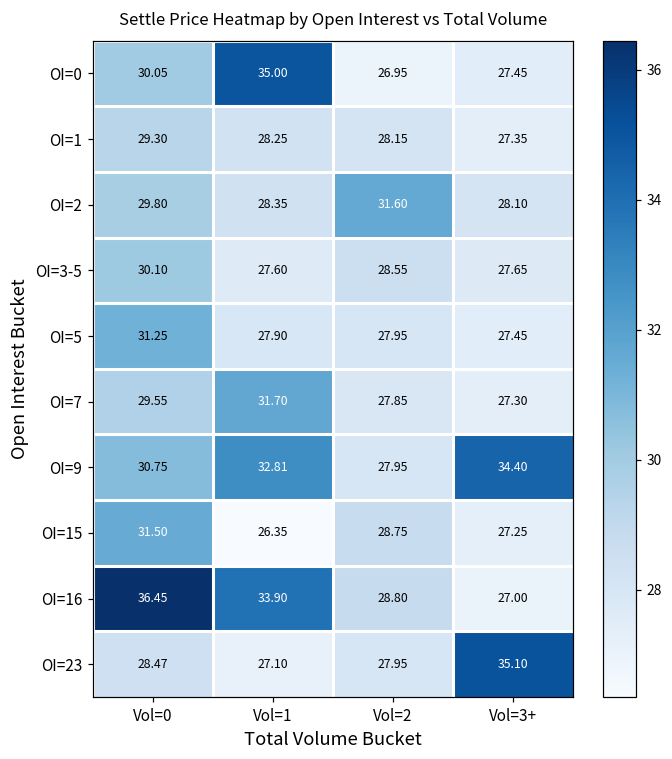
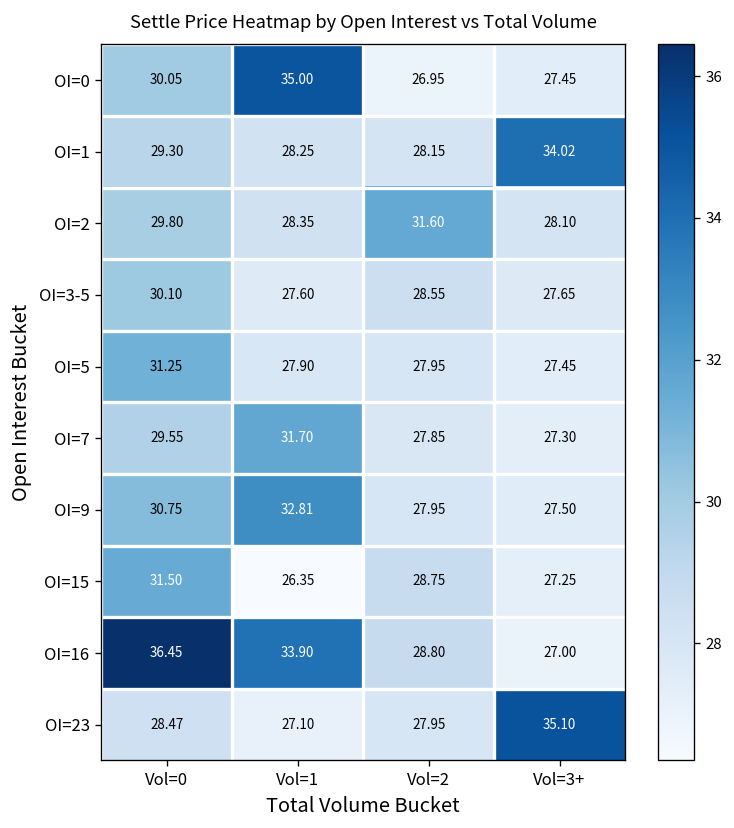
OI=1, Vol=3+: 27.35 -> 34.02
OI=9, Vol=3+: 34.40 -> 27.50
